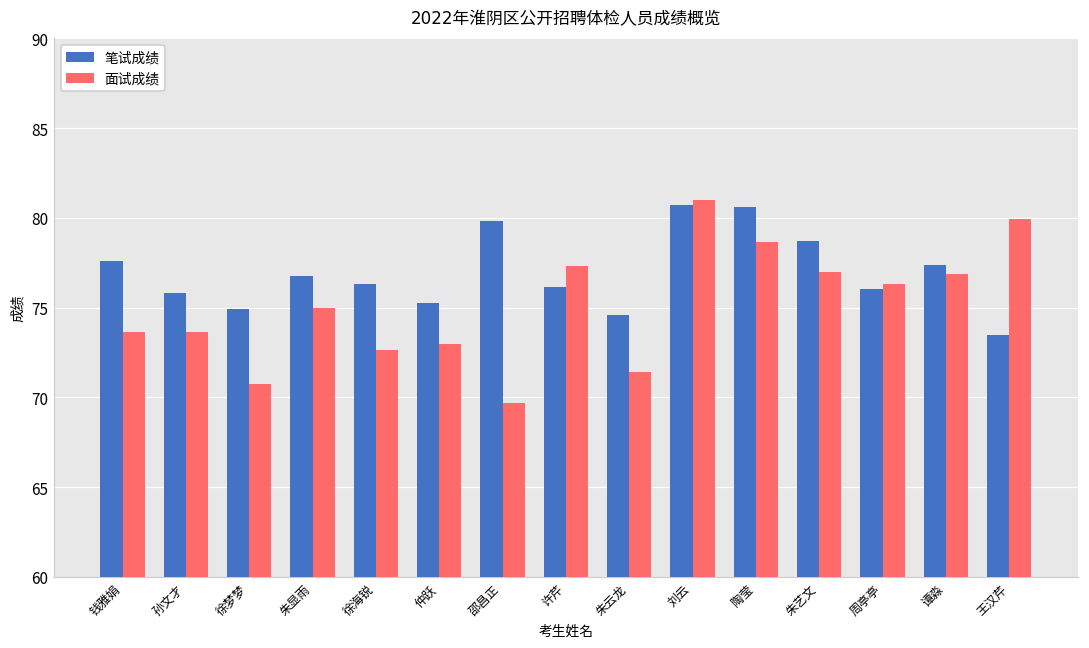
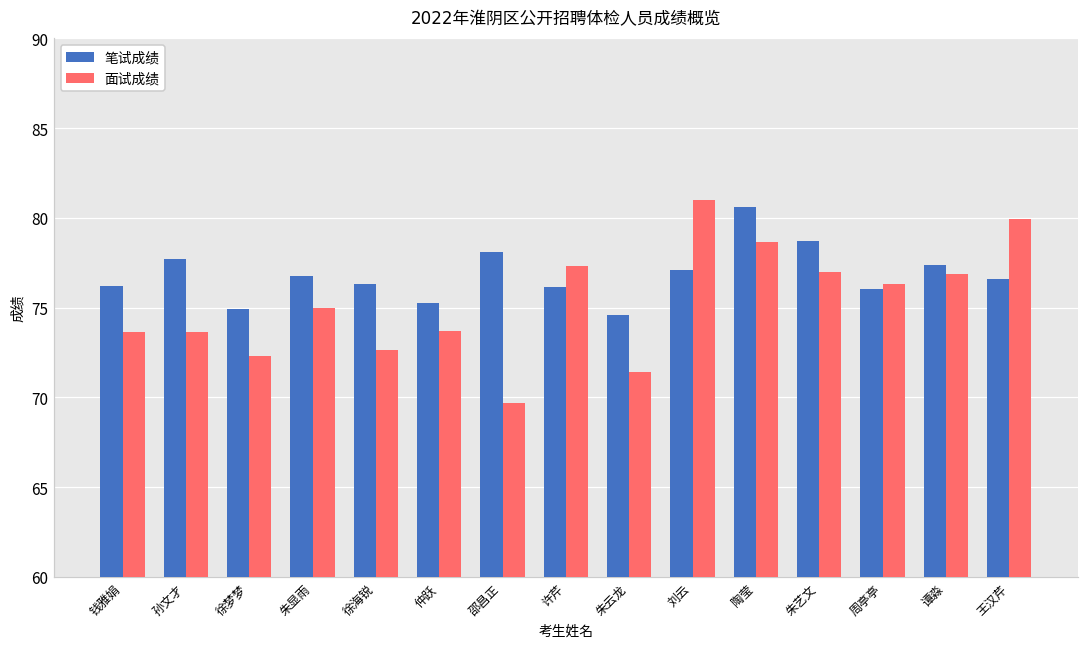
笔试成绩, 钱雅娟: 77.6 -> 76.2
笔试成绩, 孙文才: 75.8 -> 77.7
面试成绩, 徐梦梦: 70.8 -> 72.3
面试成绩, 仲跃: 73.0 -> 73.7
笔试成绩, 邵昌正: 79.8 -> 78.1
笔试成绩, 刘云: 80.8 -> 77.1
笔试成绩, 王汉芹: 73.5 -> 76.6
